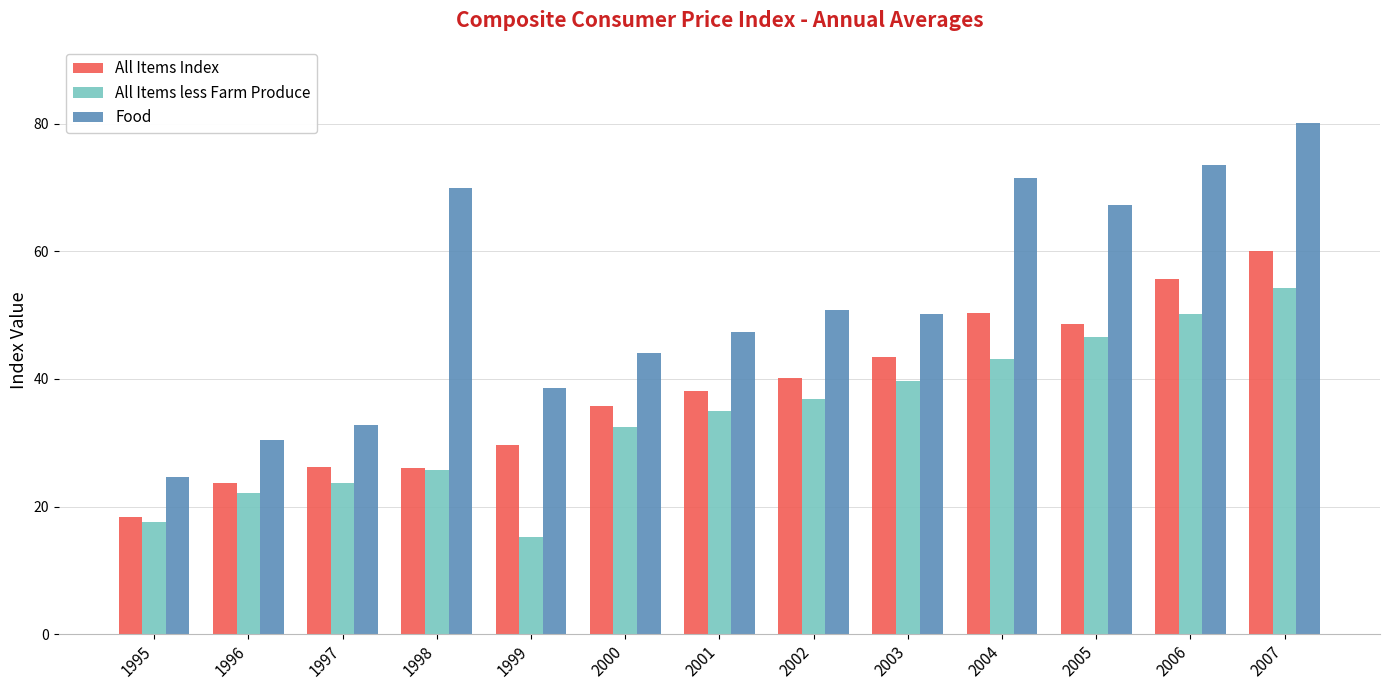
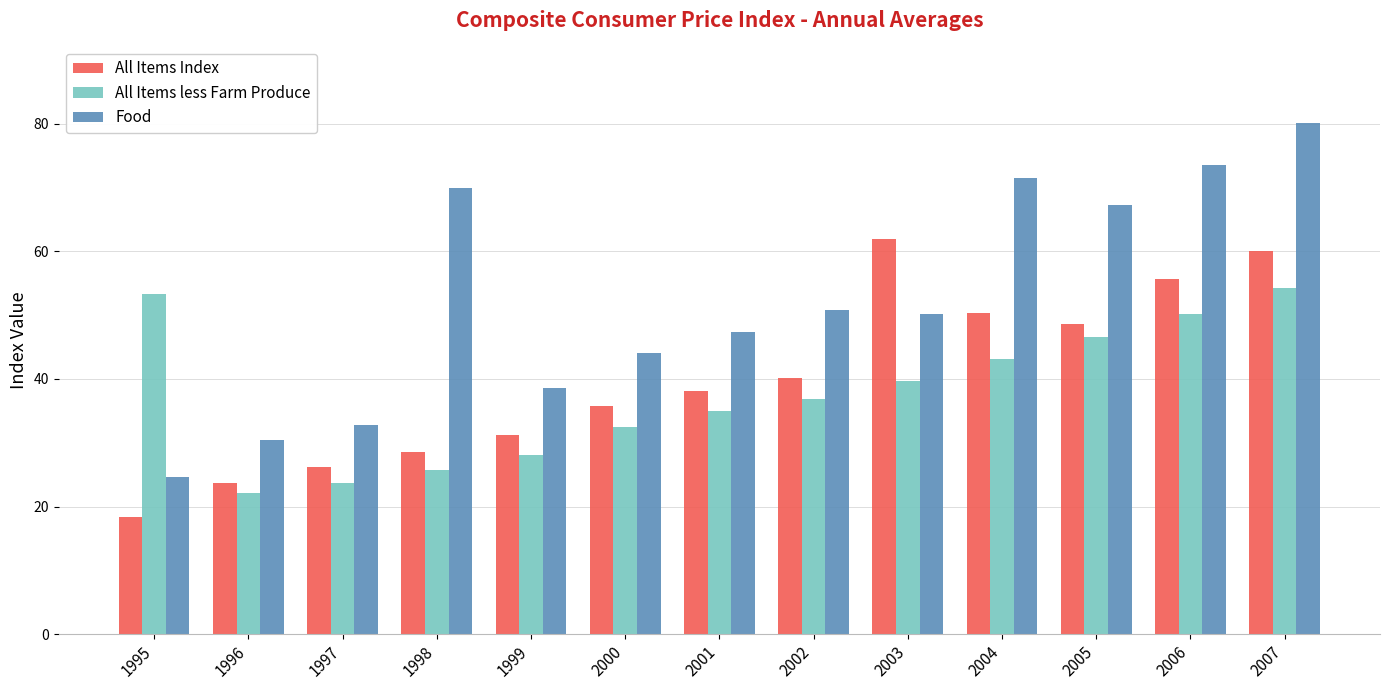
All Items less Farm Produce, 1995: 18 -> 53
All Items Index, 1998: 26 -> 29
All Items Index, 1999: 30 -> 31
All Items less Farm Produce, 1999: 15 -> 28
All Items Index, 2003: 44 -> 62
